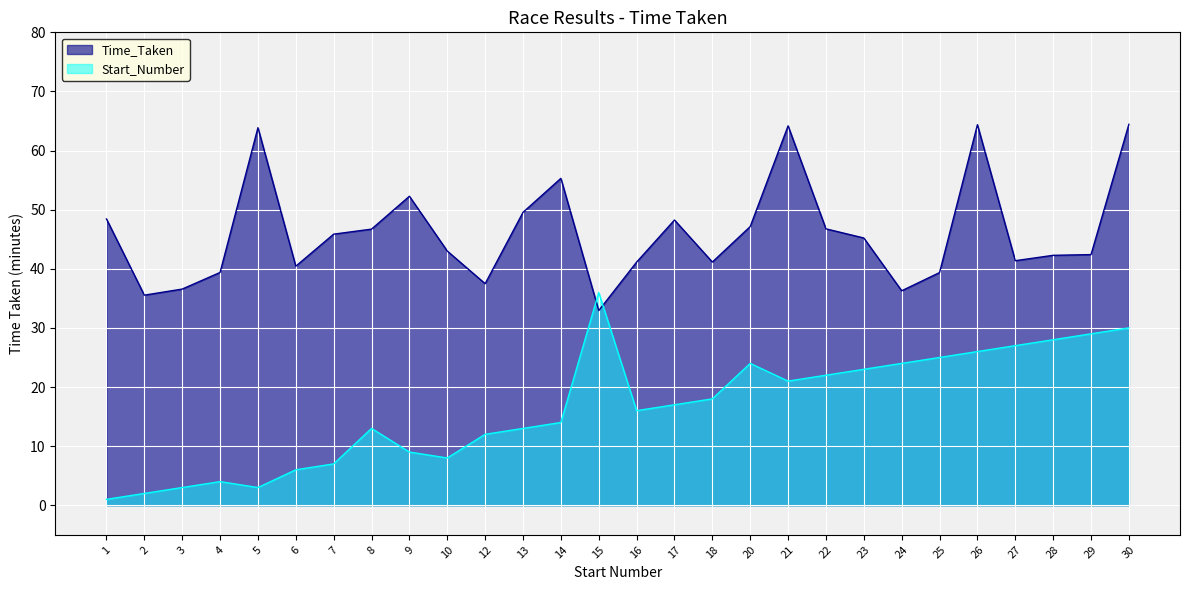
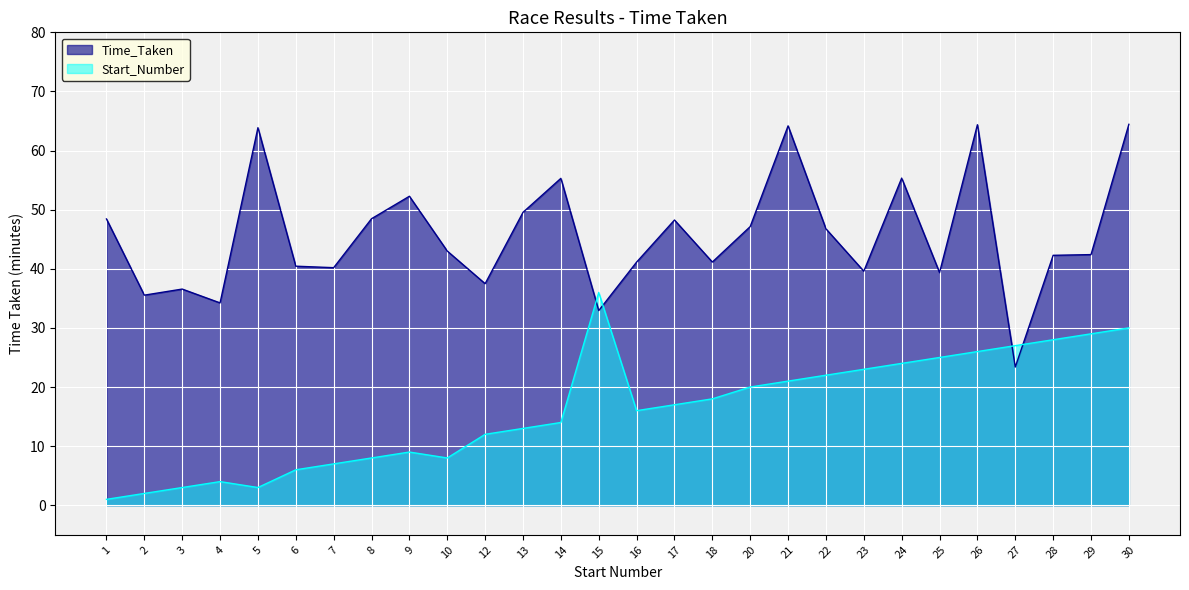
Time_Taken, 4: 39 -> 34
Time_Taken, 7: 46 -> 40
Time_Taken, 8: 47 -> 48
Start_Number, 8: 13 -> 8
Start_Number, 20: 24 -> 20
Time_Taken, 23: 45 -> 40
Time_Taken, 24: 36 -> 55
Time_Taken, 27: 41 -> 23
